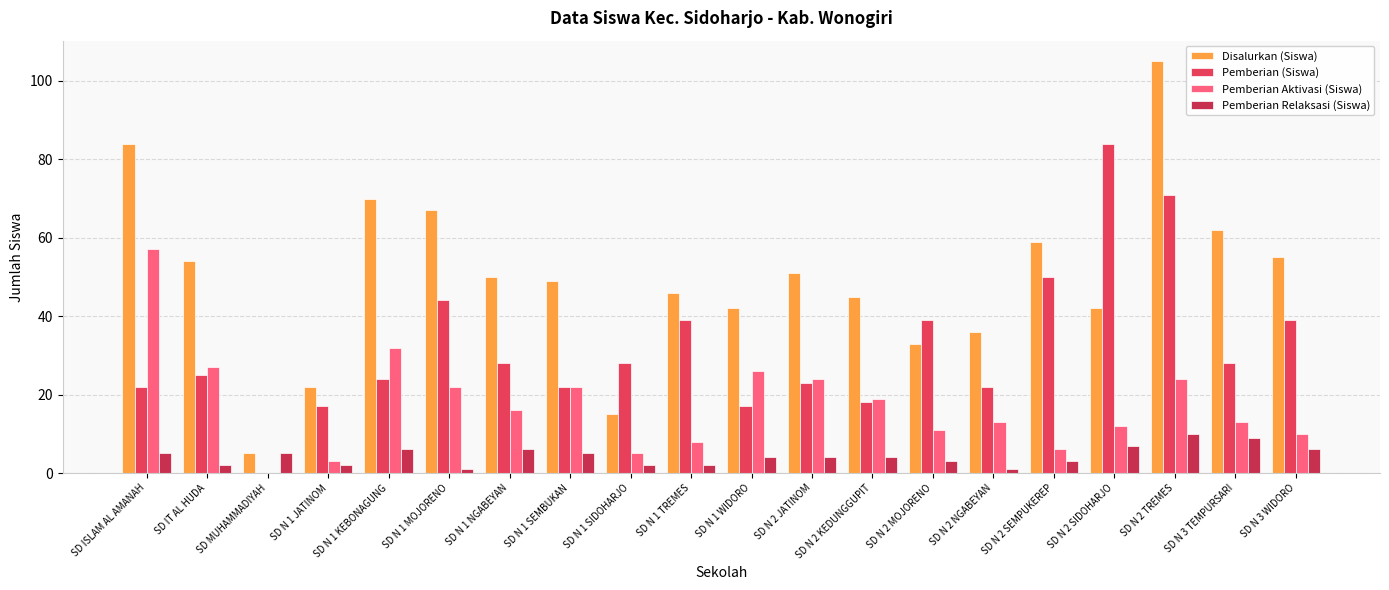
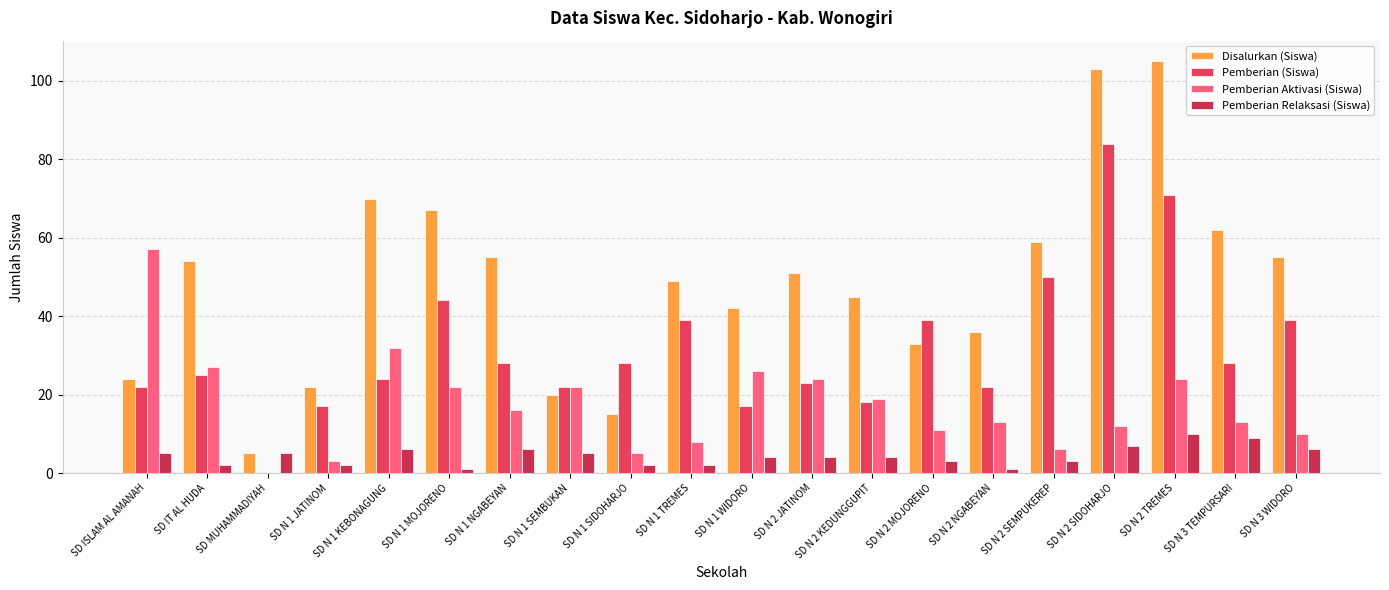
Disalurkan (Siswa), SD ISLAM AL AMANAH: 84 -> 24
Disalurkan (Siswa), SD N 1 NGABEYAN: 50 -> 55
Disalurkan (Siswa), SD N 1 SEMBUKAN: 49 -> 20
Disalurkan (Siswa), SD N 1 TREMES: 46 -> 49
Disalurkan (Siswa), SD N 2 SIDOHARJO: 42 -> 103
